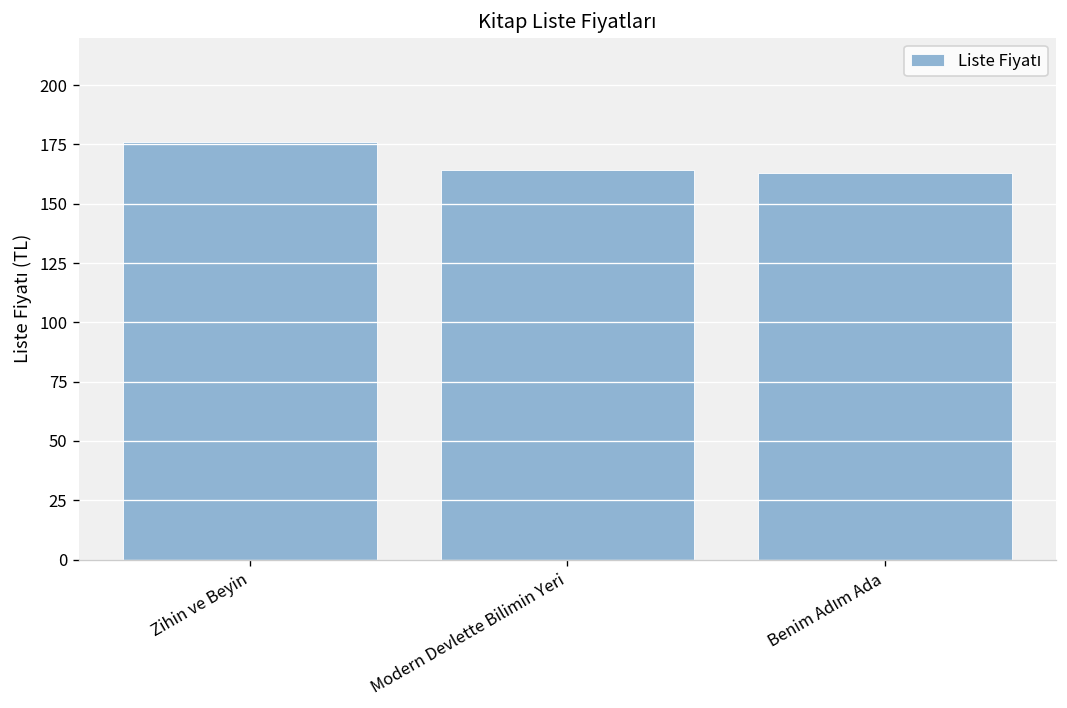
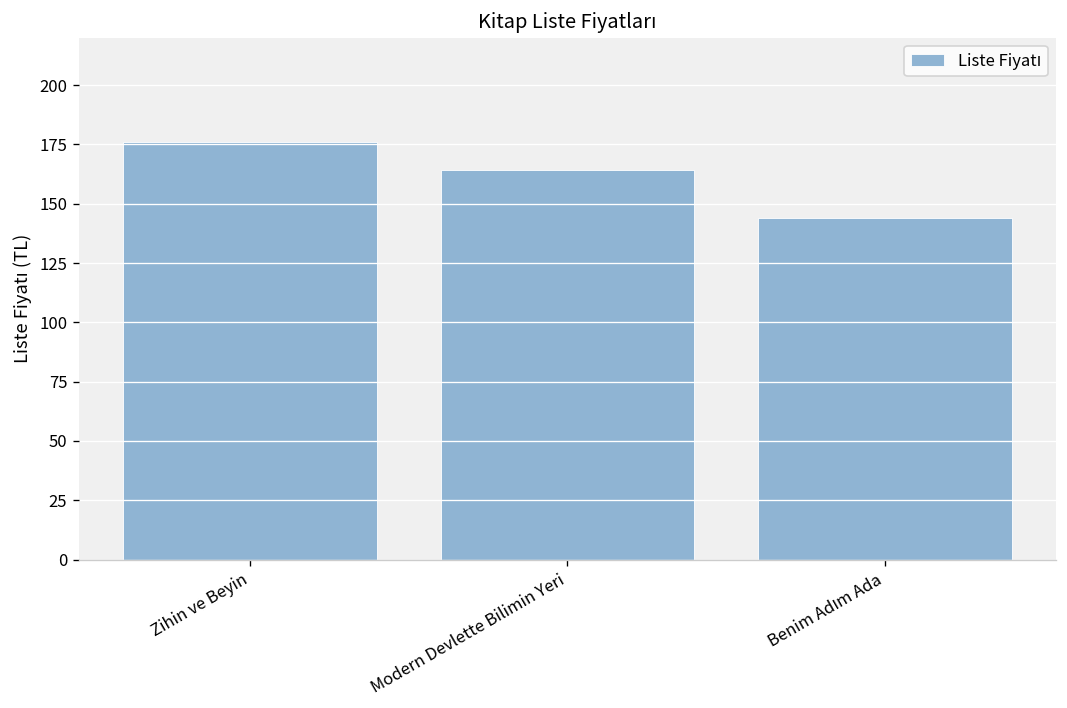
Benim Adım Ada: 163 -> 144
